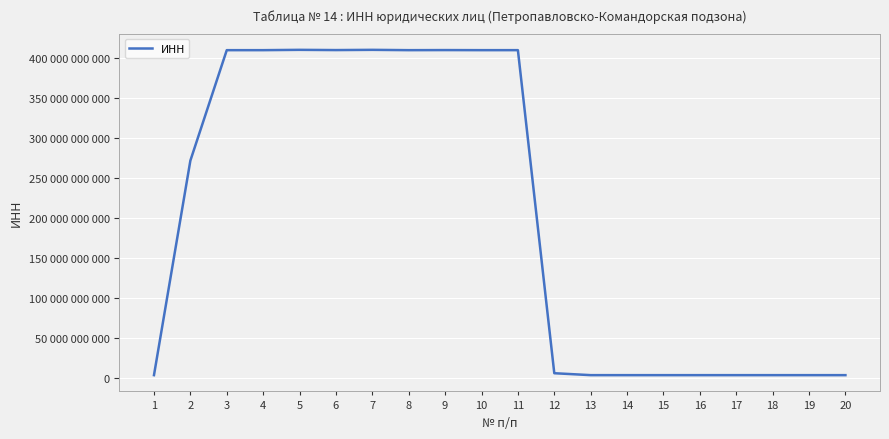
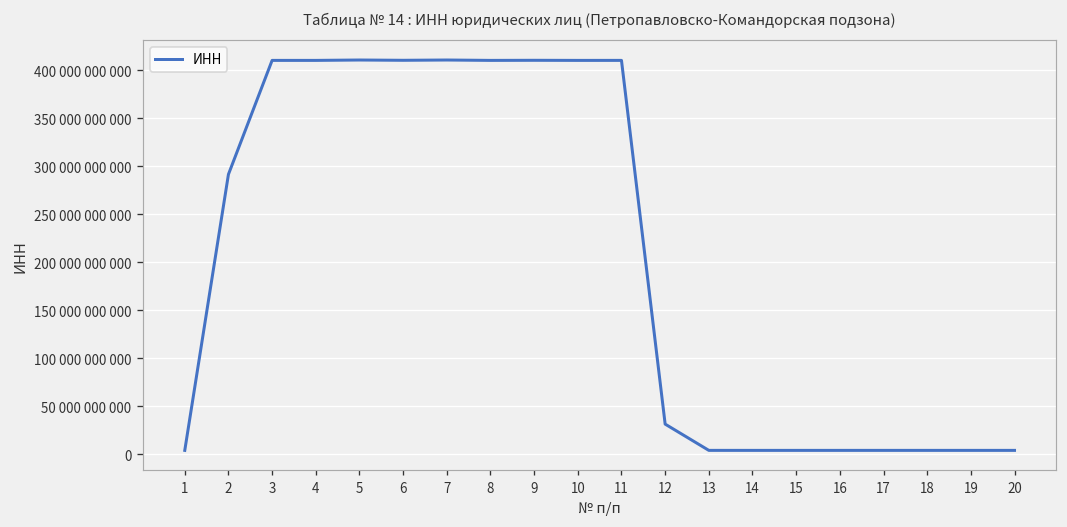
2: 270000000000 -> 290000000000
12: 10000000000 -> 30000000000
